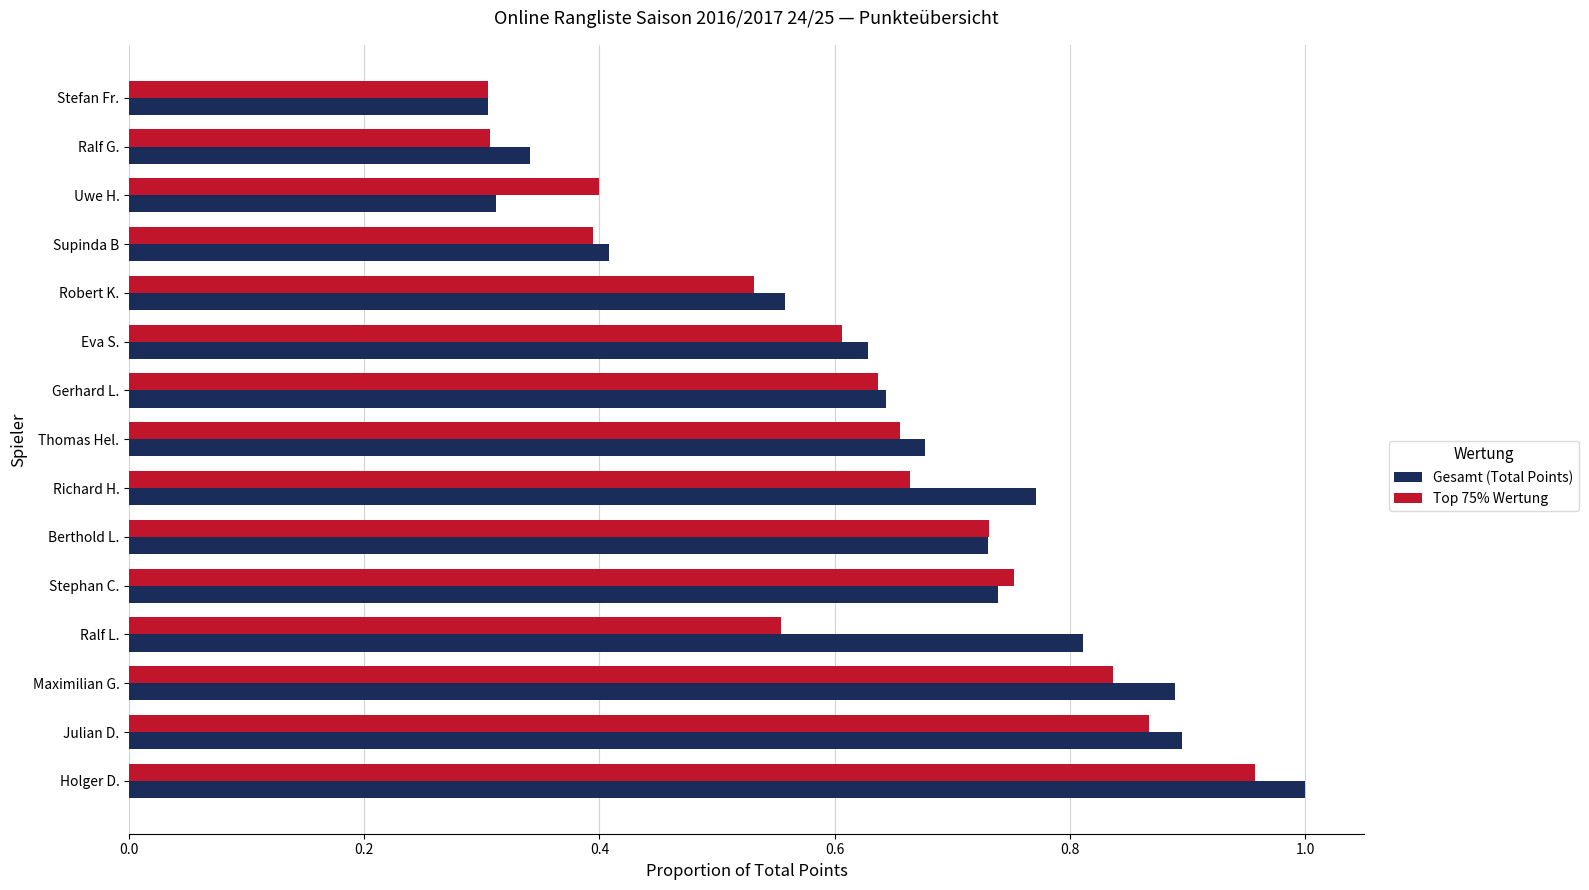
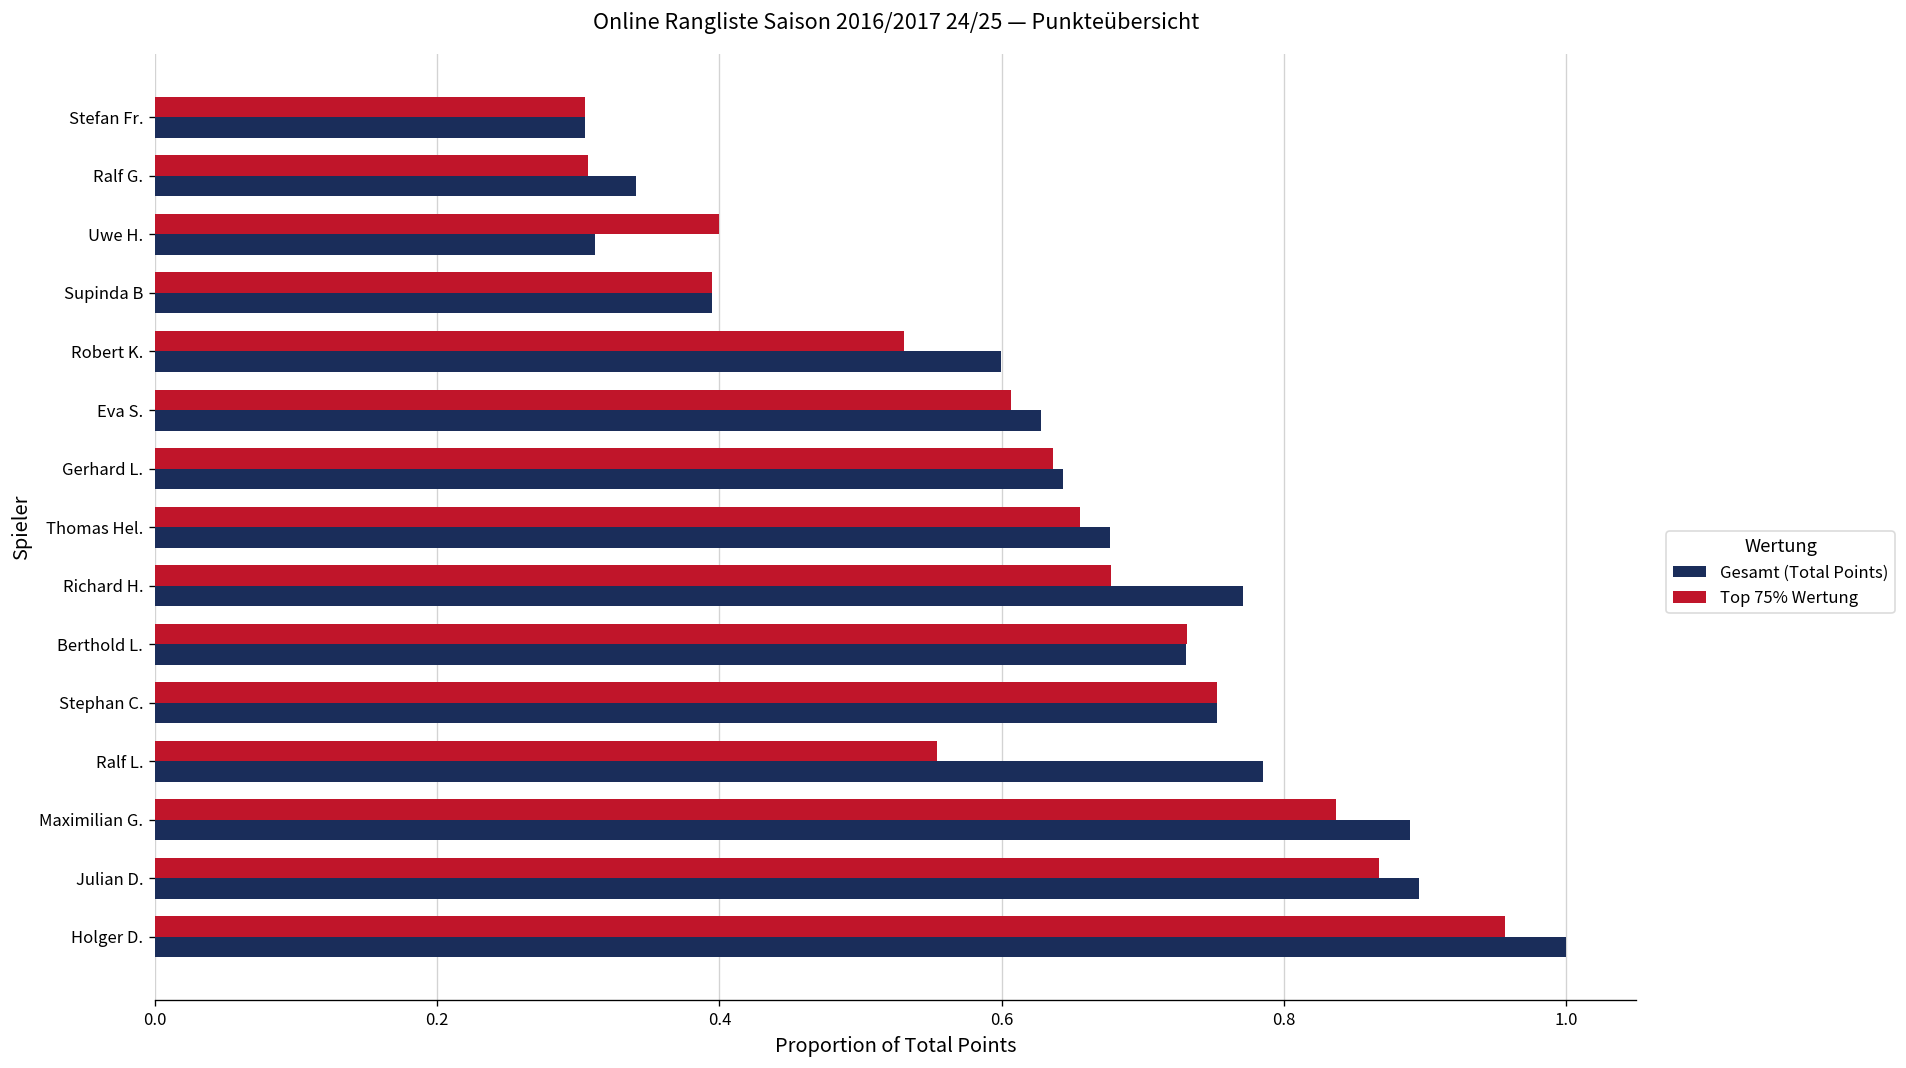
Gesamt (Total Points), Supinda B: 0.408 -> 0.395
Gesamt (Total Points), Robert K.: 0.558 -> 0.599
Top 75% Wertung, Richard H.: 0.664 -> 0.678
Gesamt (Total Points), Stephan C.: 0.739 -> 0.753
Gesamt (Total Points), Ralf L.: 0.811 -> 0.785
